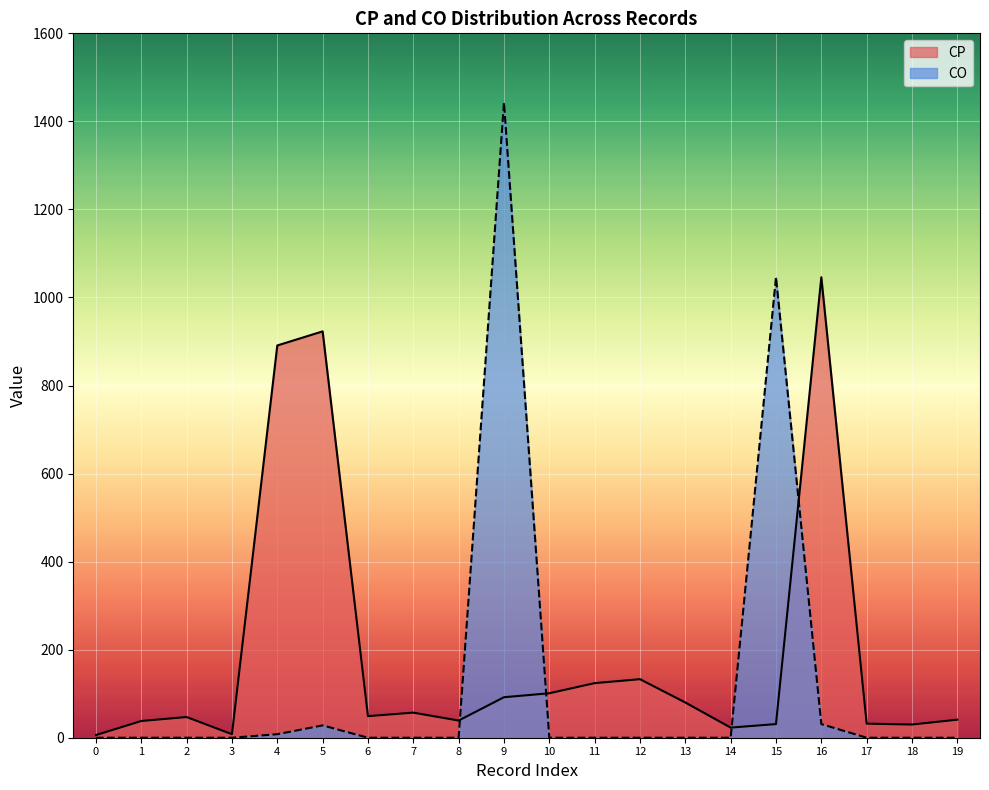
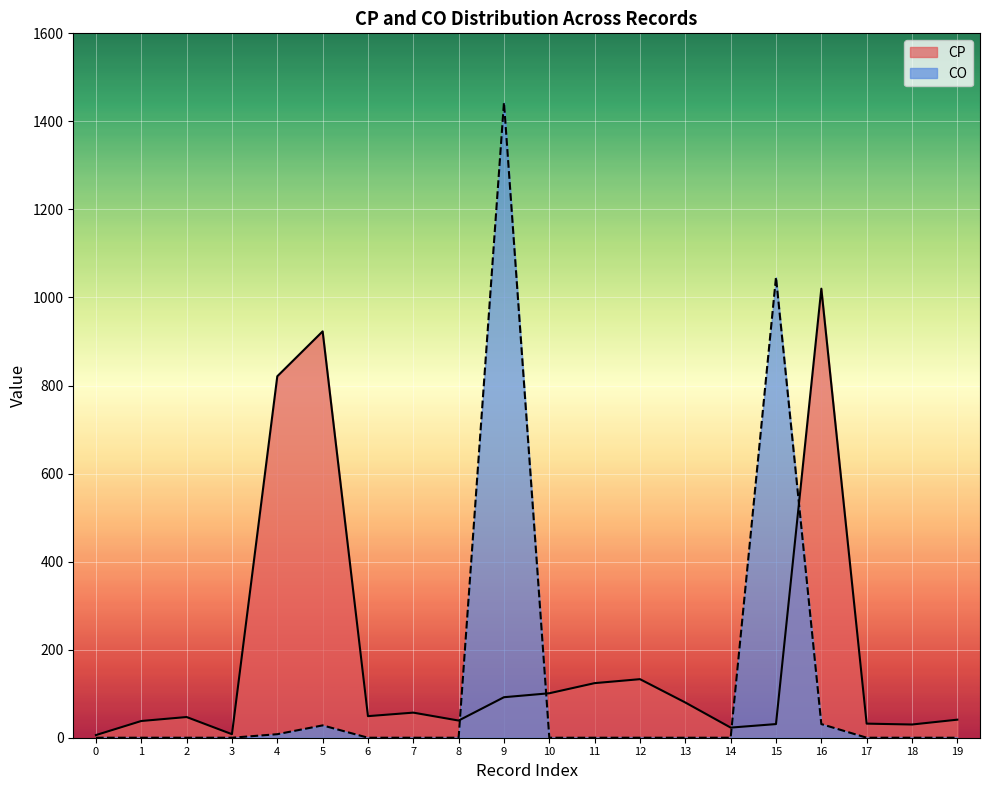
CP, 4: 890 -> 820
CP, 16: 1050 -> 1020
